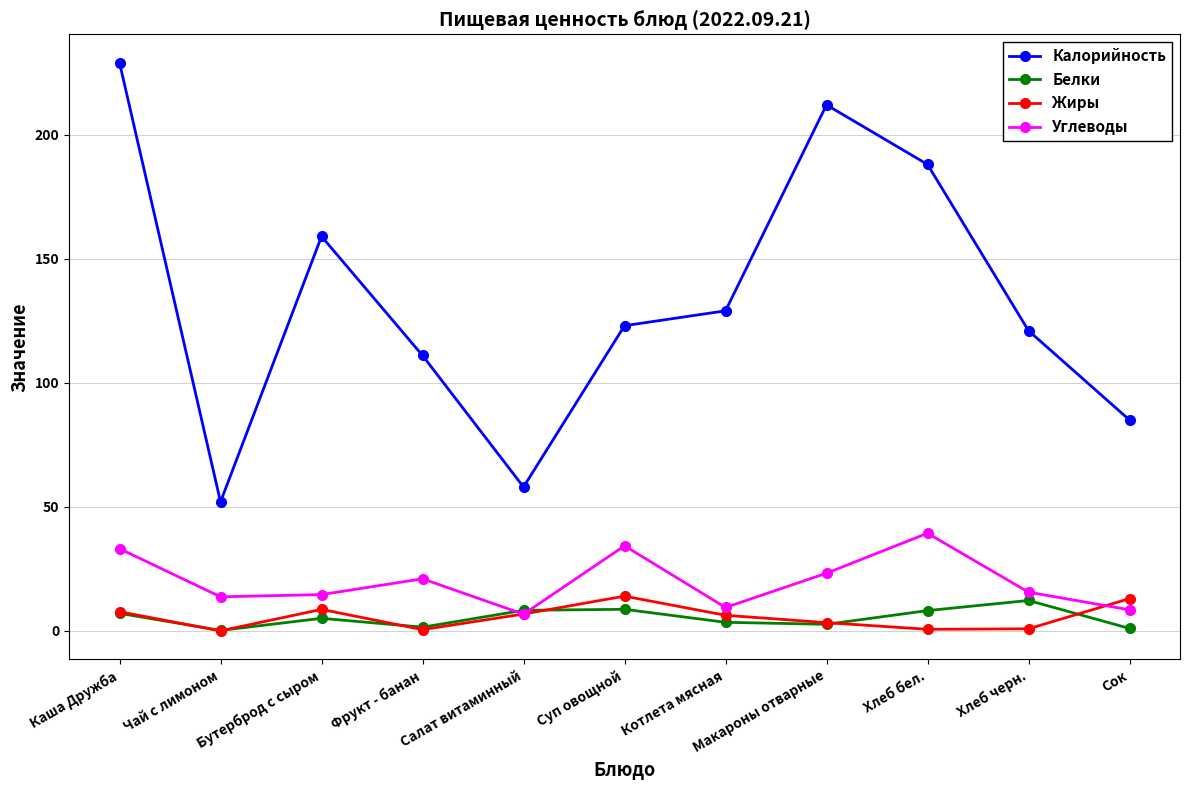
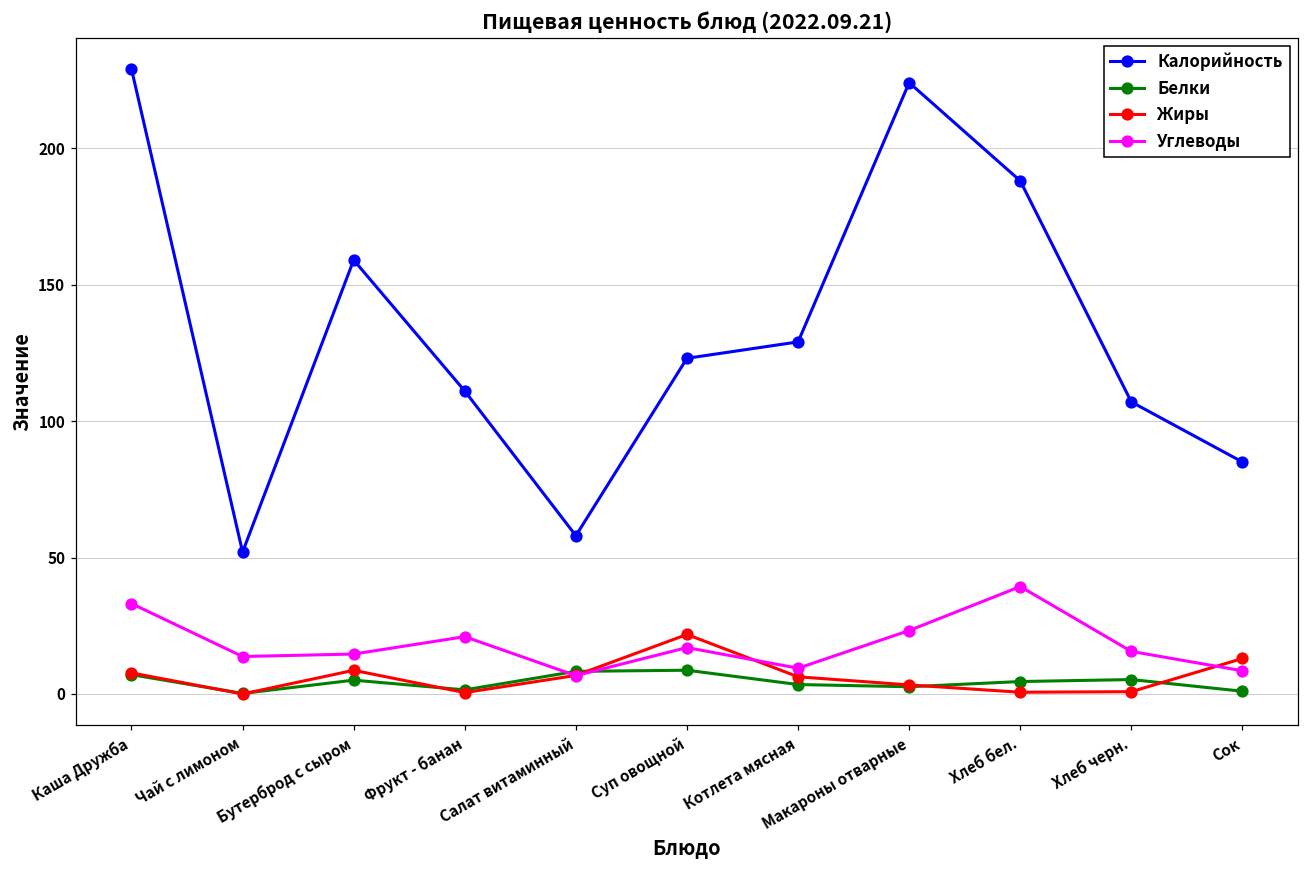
Жиры, Суп овощной: 14 -> 22
Углеводы, Суп овощной: 34 -> 17
Калорийность, Макароны отварные: 212 -> 224
Белки, Хлеб бел.: 8 -> 5
Калорийность, Хлеб черн.: 121 -> 107
Белки, Хлеб черн.: 12 -> 5
